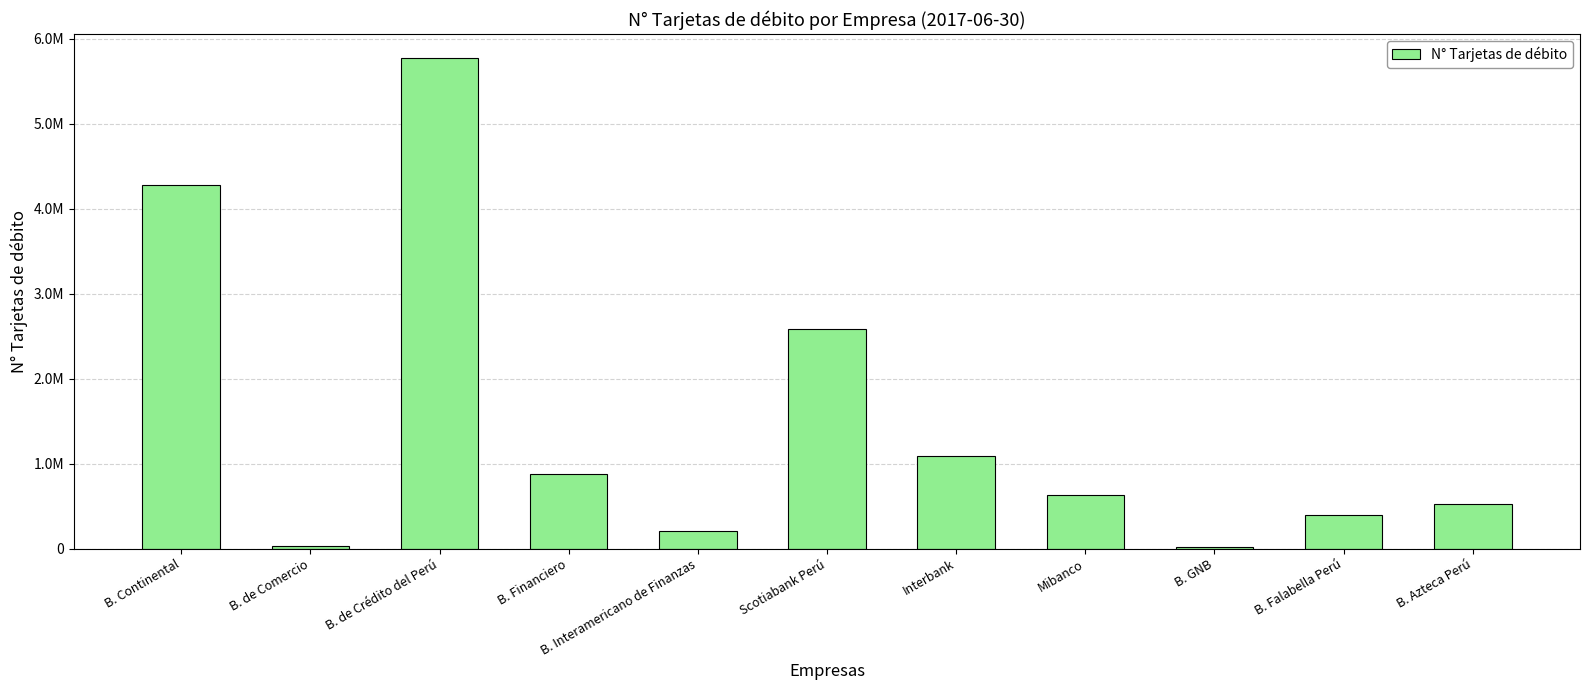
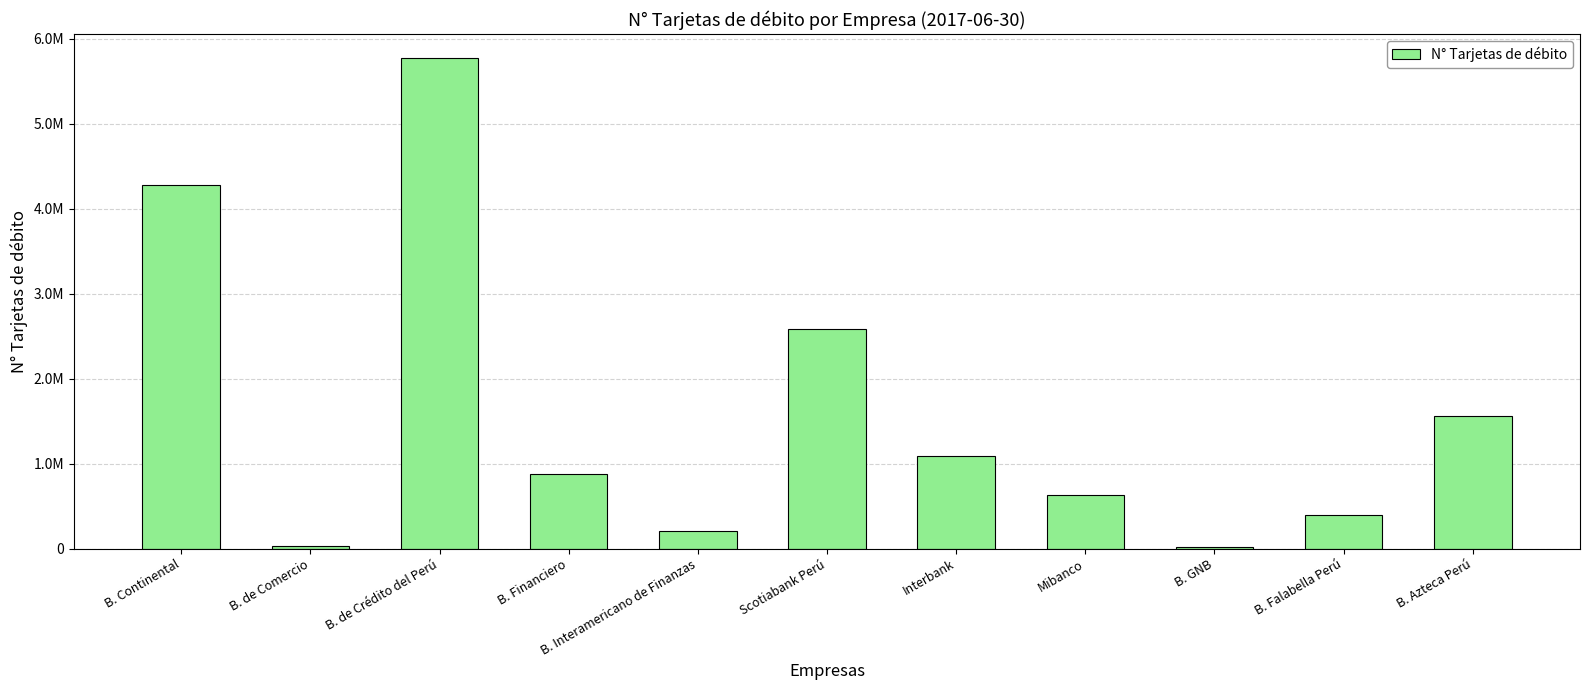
B. Azteca Perú: 500000 -> 1600000
